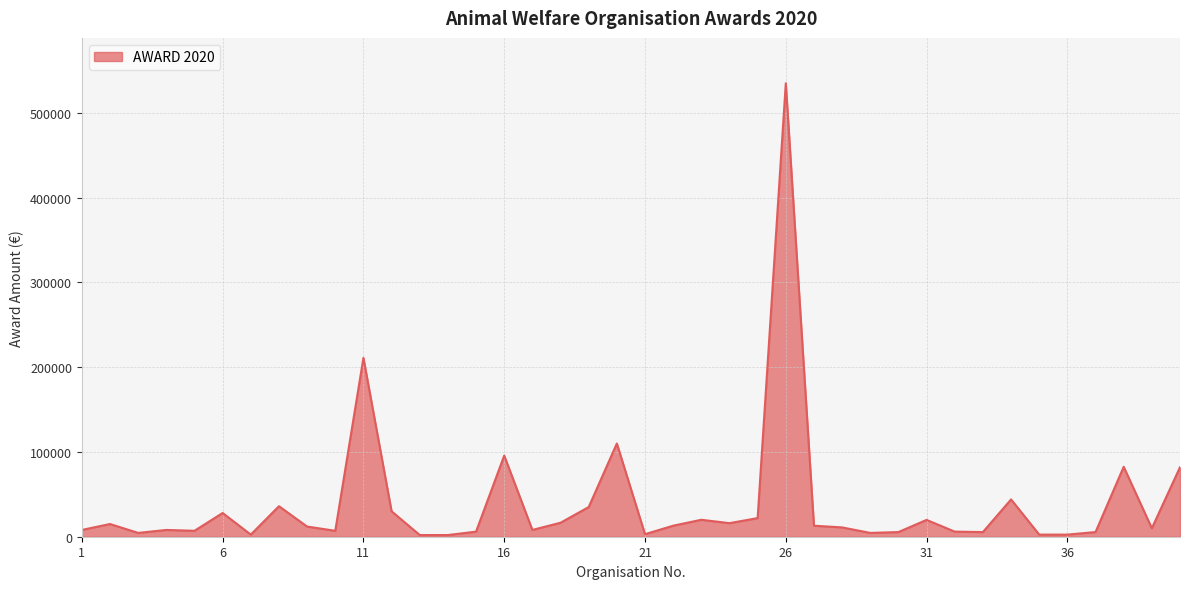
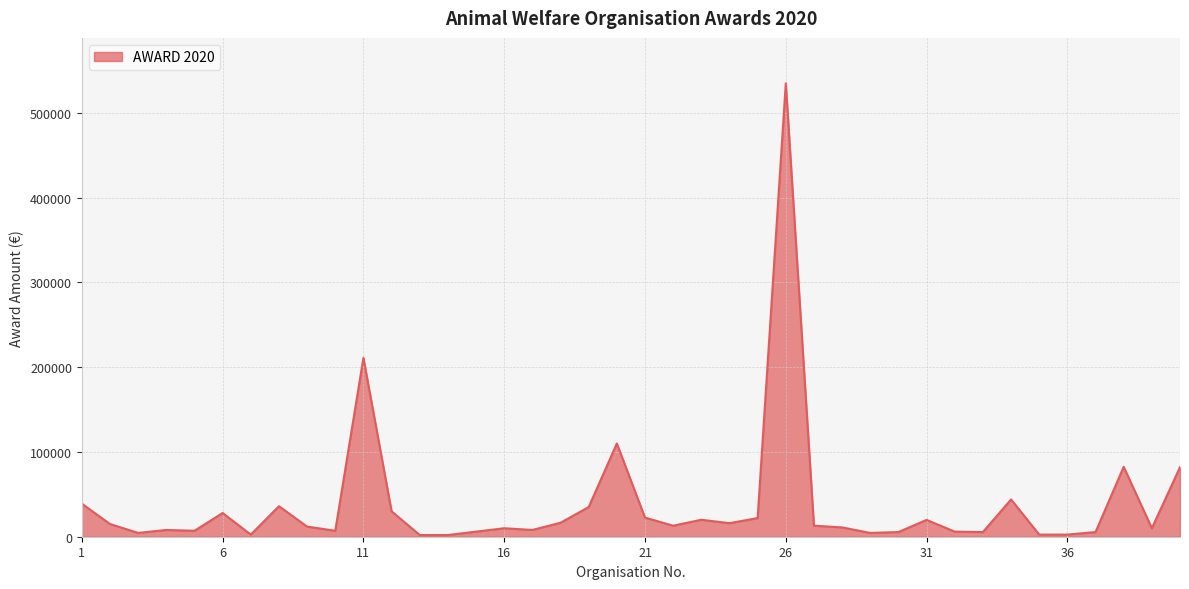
1: 10000 -> 40000
16: 100000 -> 10000
21: 0 -> 20000
